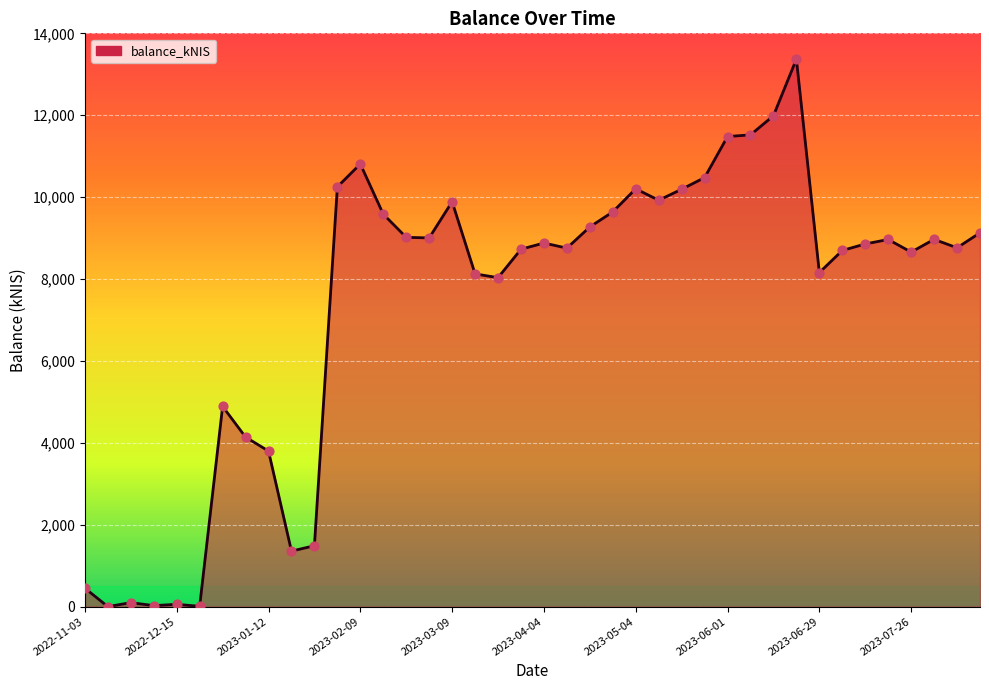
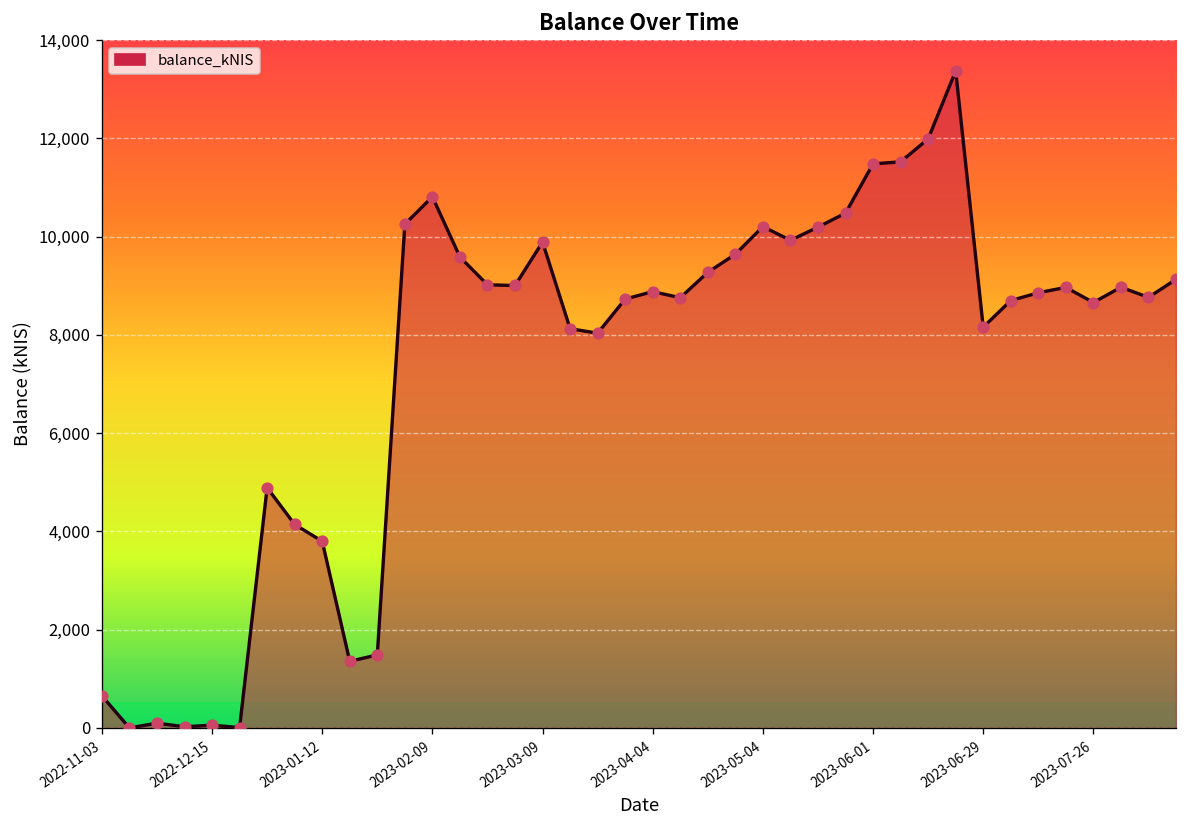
2022-11-03: 400 -> 700
